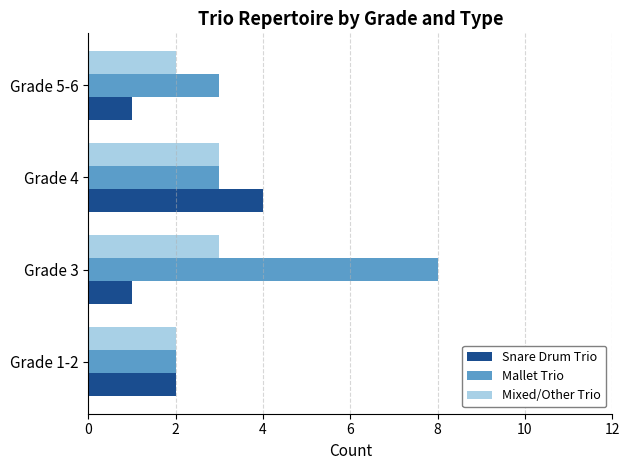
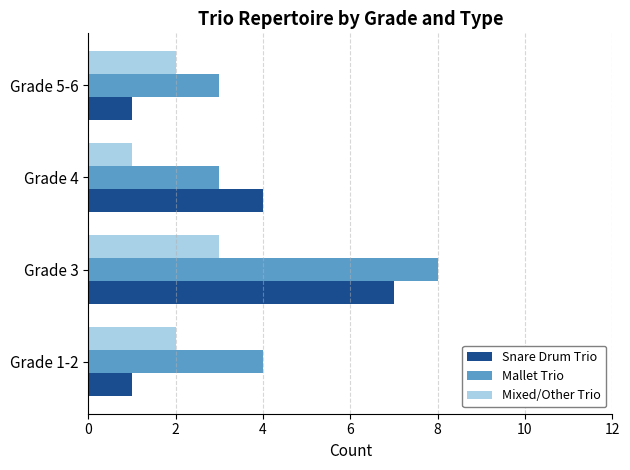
Mixed/Other Trio, Grade 4: 3 -> 1
Snare Drum Trio, Grade 3: 1 -> 7
Mallet Trio, Grade 1-2: 2 -> 4
Snare Drum Trio, Grade 1-2: 2 -> 1
